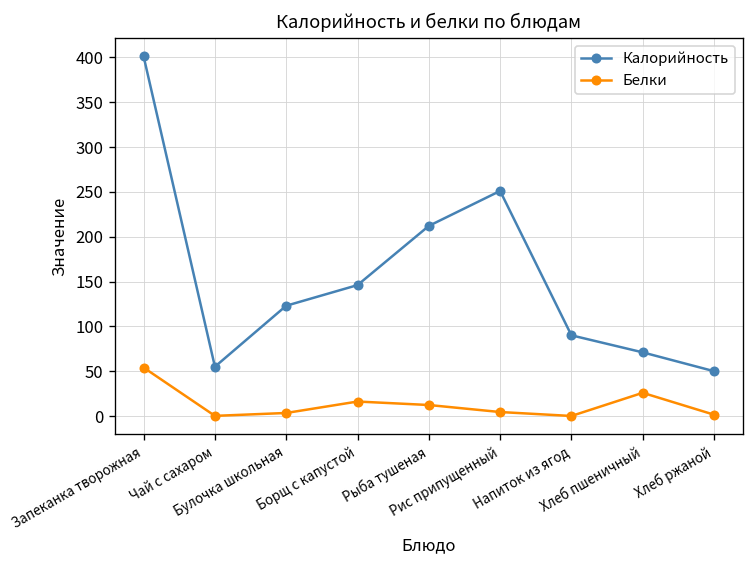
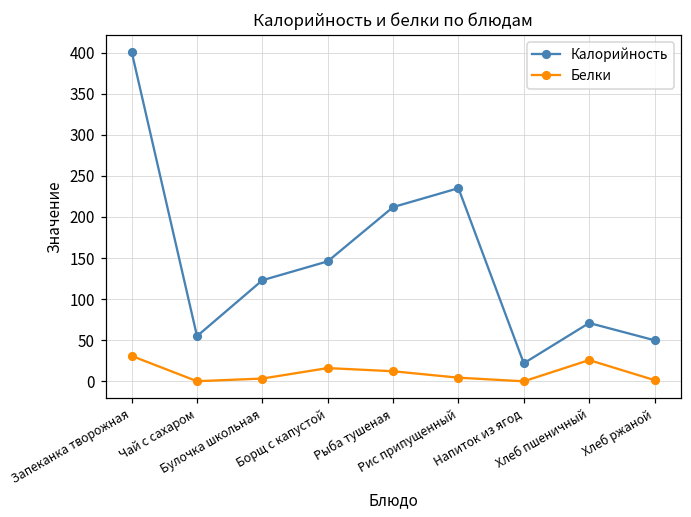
Белки, Запеканка творожная: 50 -> 30
Калорийность, Рис припущенный: 250 -> 240
Калорийность, Напиток из ягод: 90 -> 20
